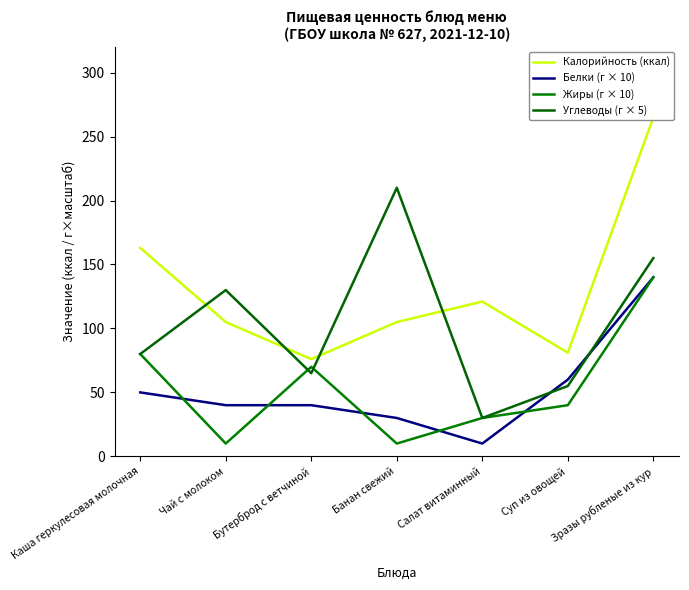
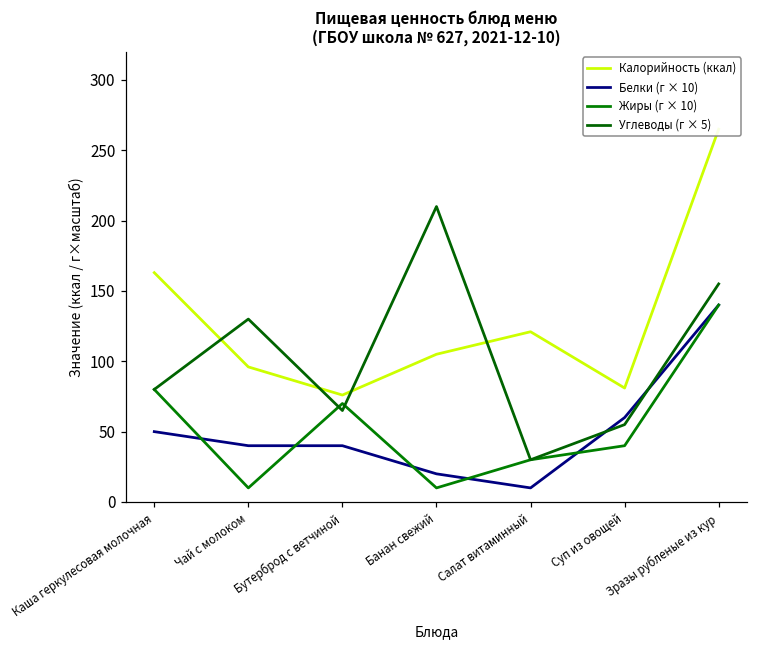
Калорийность (ккал), Чай с молоком: 105 -> 96
Белки (г × 10), Банан свежий: 30 -> 20
